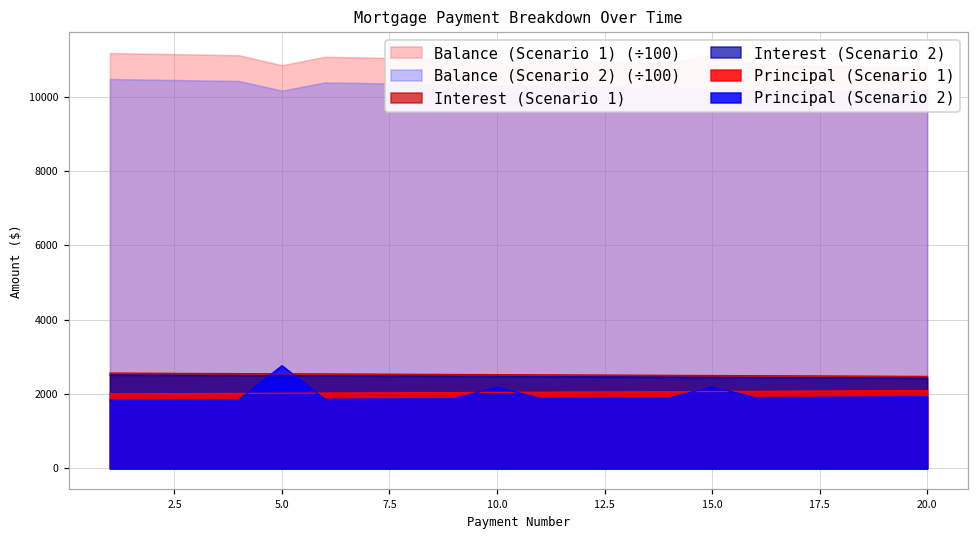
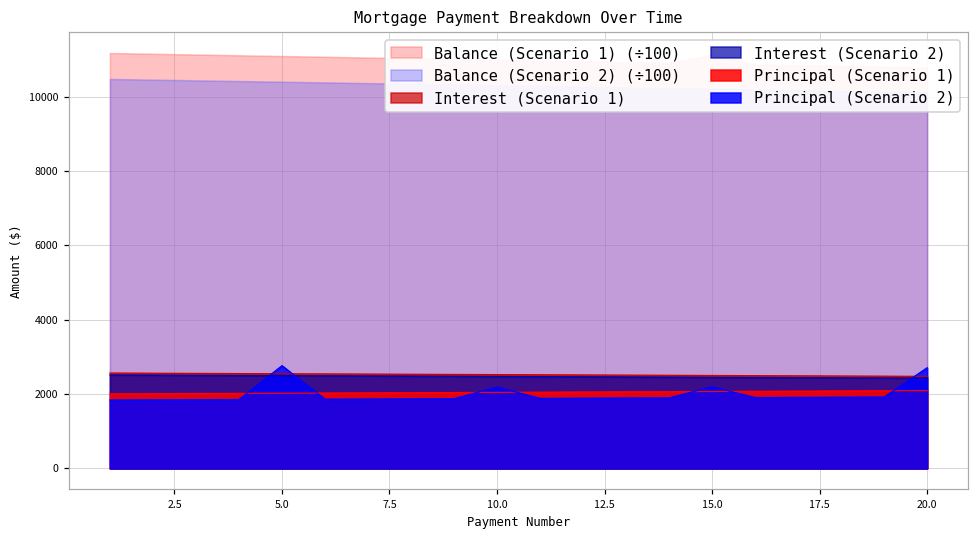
Balance (Scenario 1) (÷100), 5.0: 10900 -> 11100
Balance (Scenario 2) (÷100), 5.0: 10200 -> 10400
Principal (Scenario 2), 20.0: 1900 -> 2700
